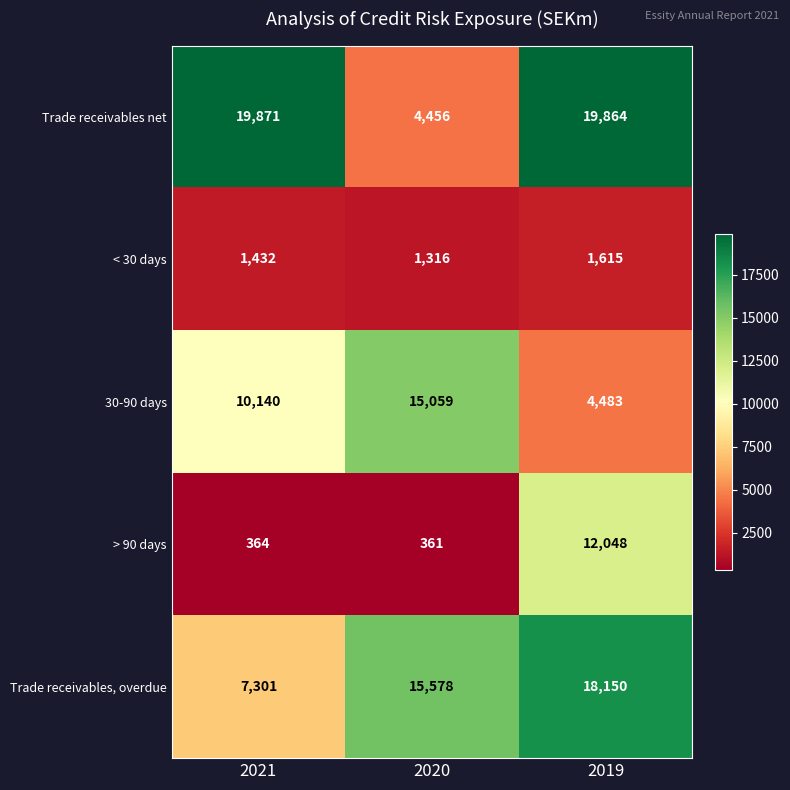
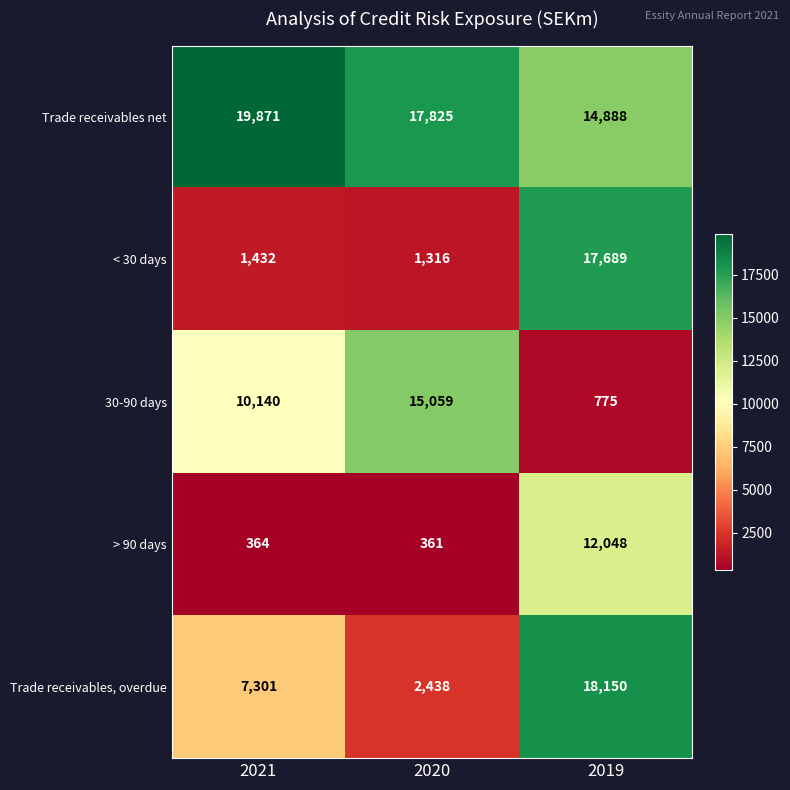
Trade receivables net, 2020: 4,456 -> 17,825
Trade receivables net, 2019: 19,864 -> 14,888
< 30 days, 2019: 1,615 -> 17,689
30-90 days, 2019: 4,483 -> 775
Trade receivables, overdue, 2020: 15,578 -> 2,438
